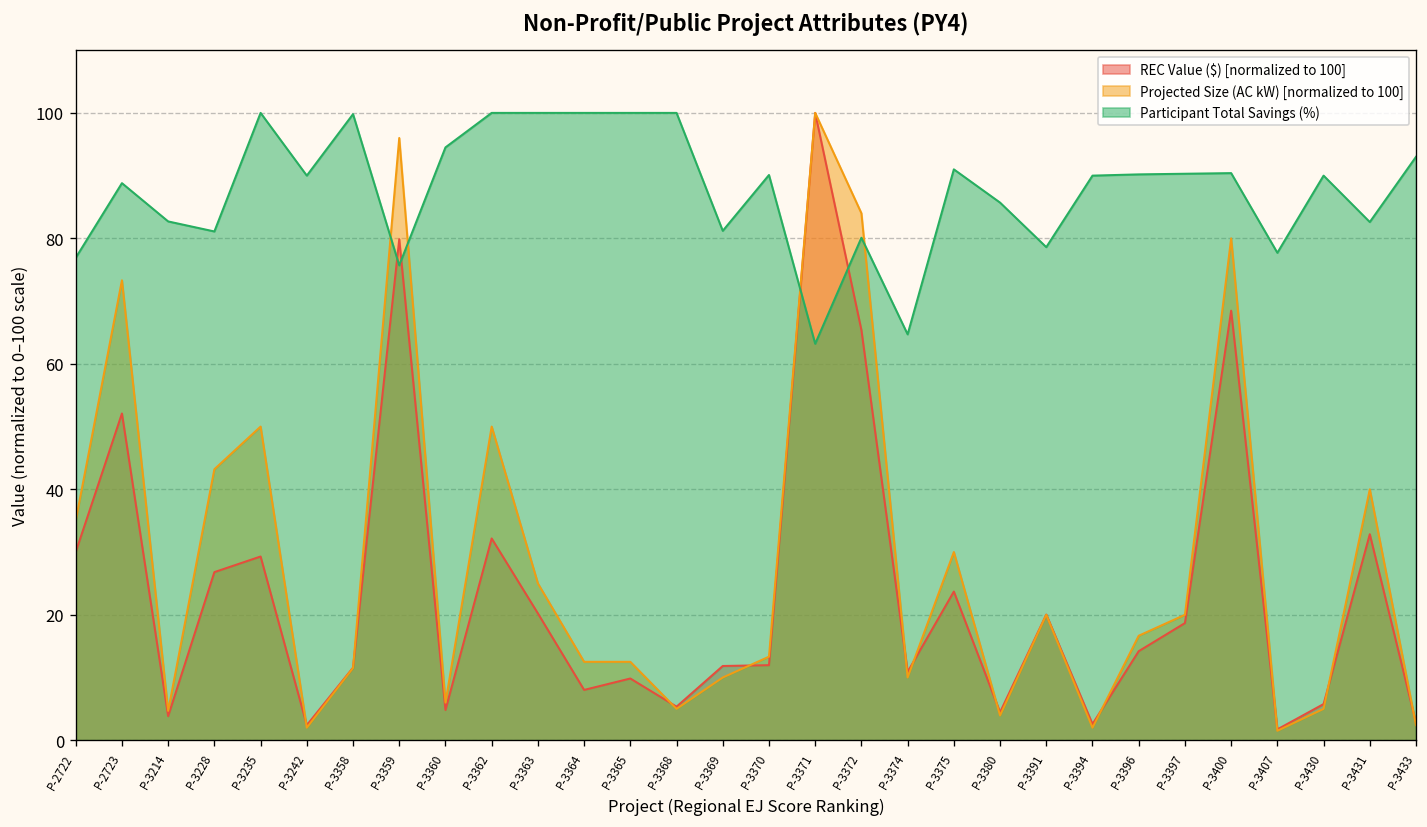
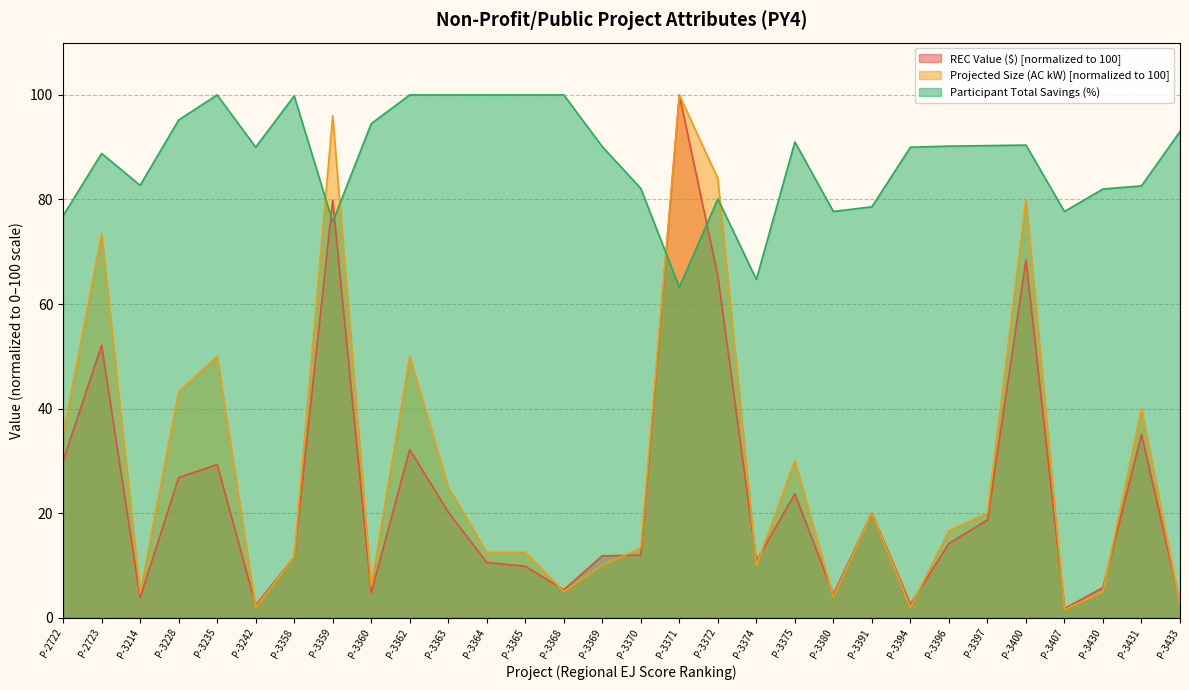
Participant Total Savings (%), P-3228: 81 -> 95
REC Value ($) [normalized to 100], P-3364: 8 -> 11
Participant Total Savings (%), P-3369: 81 -> 90
Participant Total Savings (%), P-3370: 90 -> 82
Participant Total Savings (%), P-3380: 86 -> 78
Participant Total Savings (%), P-3430: 90 -> 82
REC Value ($) [normalized to 100], P-3431: 33 -> 35
